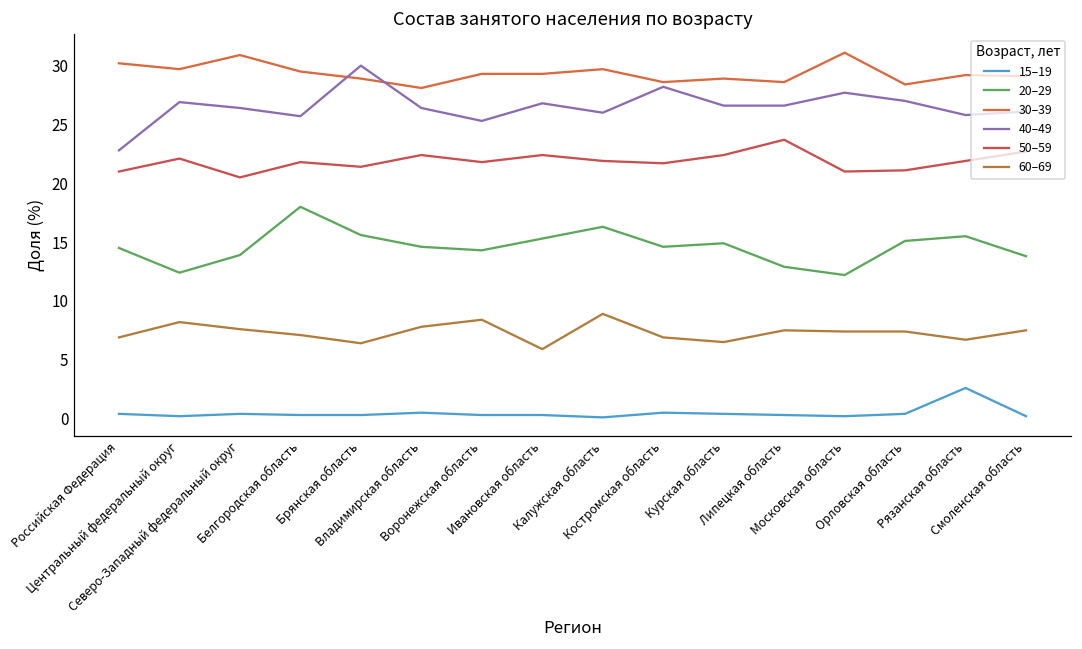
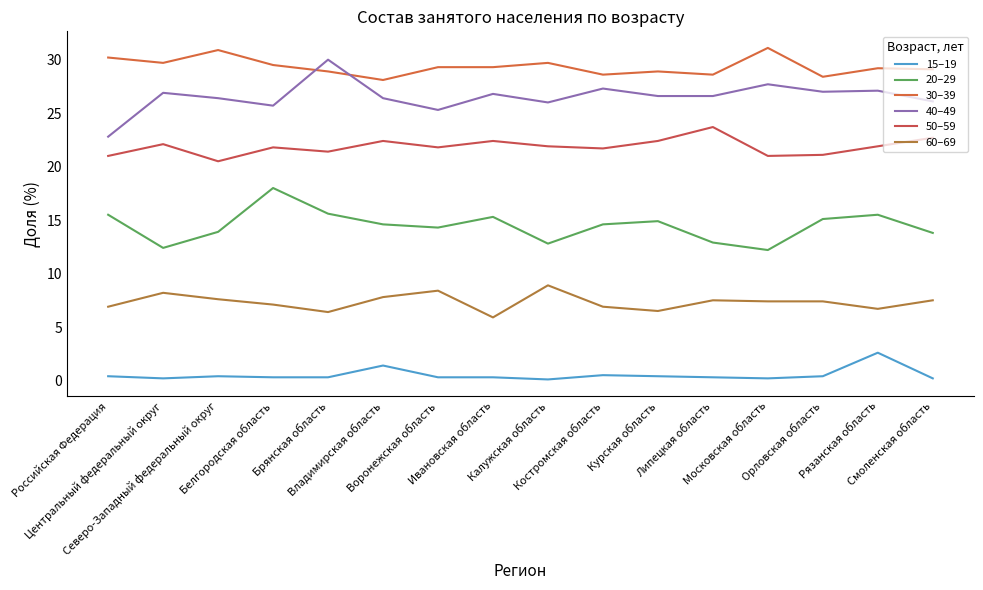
20–29, Российская Федерация: 14.5 -> 15.5
15–19, Владимирская область: 0.5 -> 1.4
20–29, Калужская область: 16.3 -> 12.8
40–49, Костромская область: 28.2 -> 27.3
40–49, Рязанская область: 25.8 -> 27.1
